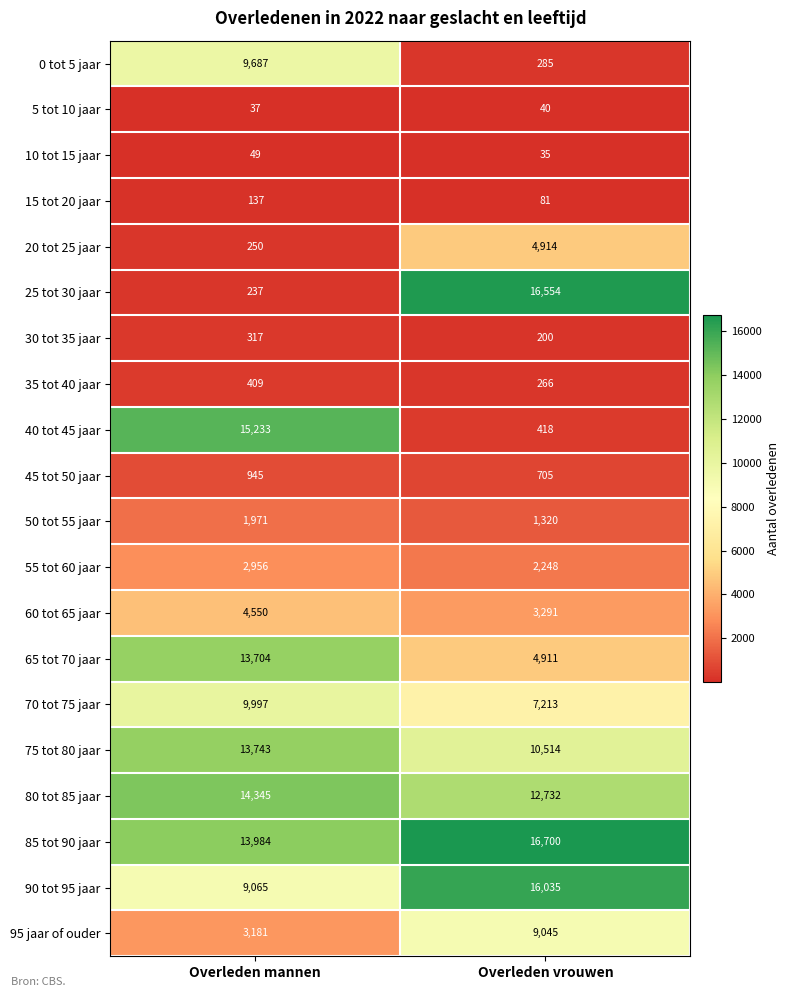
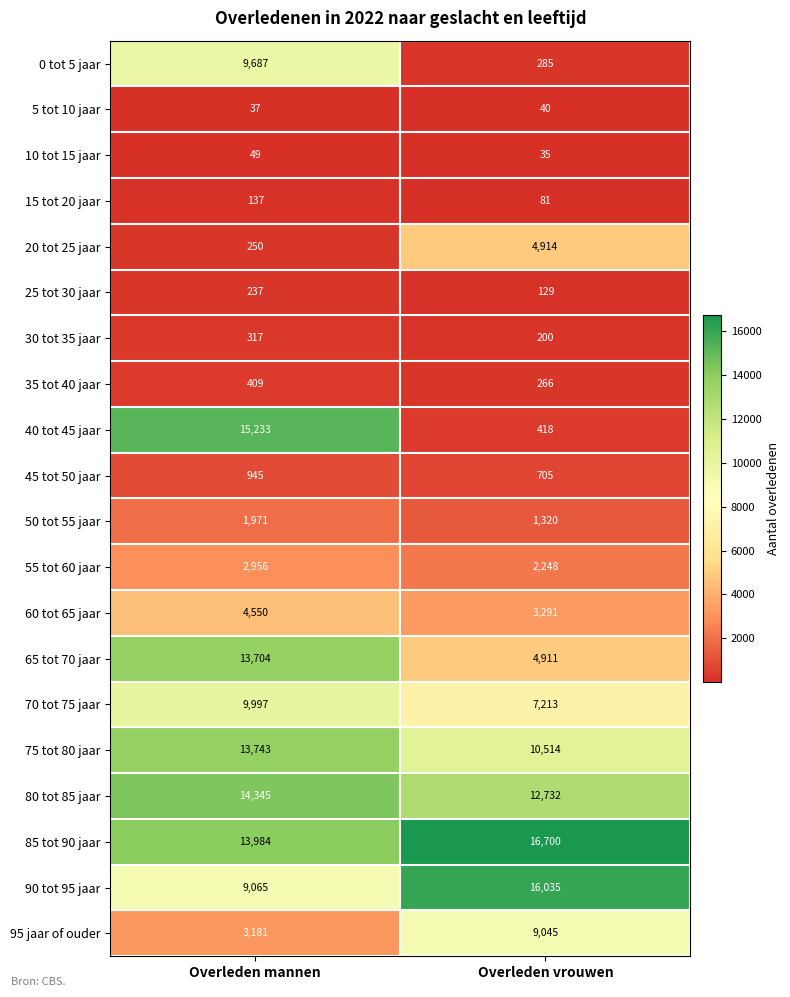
25 tot 30 jaar, Overleden vrouwen: 16,554 -> 129
